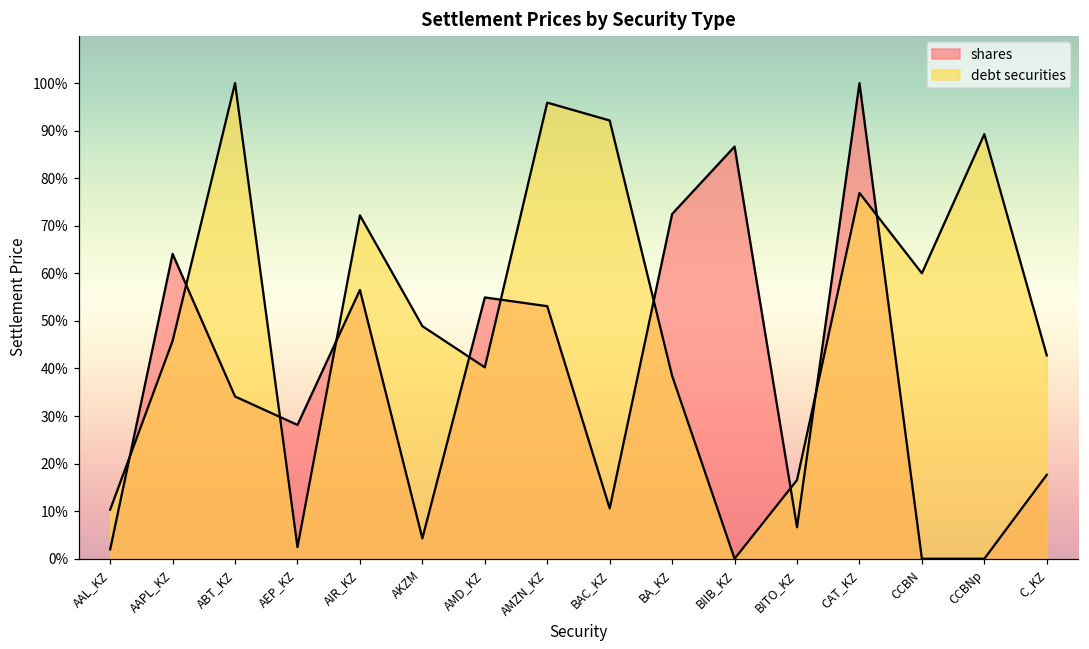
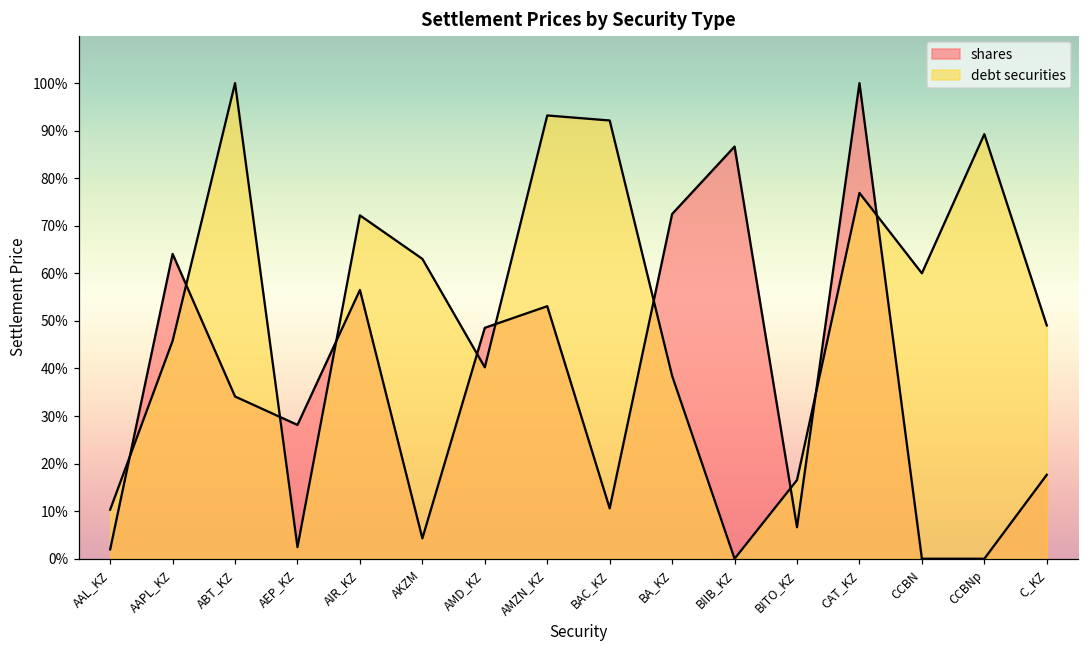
debt securities, AKZM: 49% -> 63%
shares, AMD_KZ: 55% -> 49%
debt securities, AMZN_KZ: 96% -> 93%
debt securities, C_KZ: 43% -> 49%
